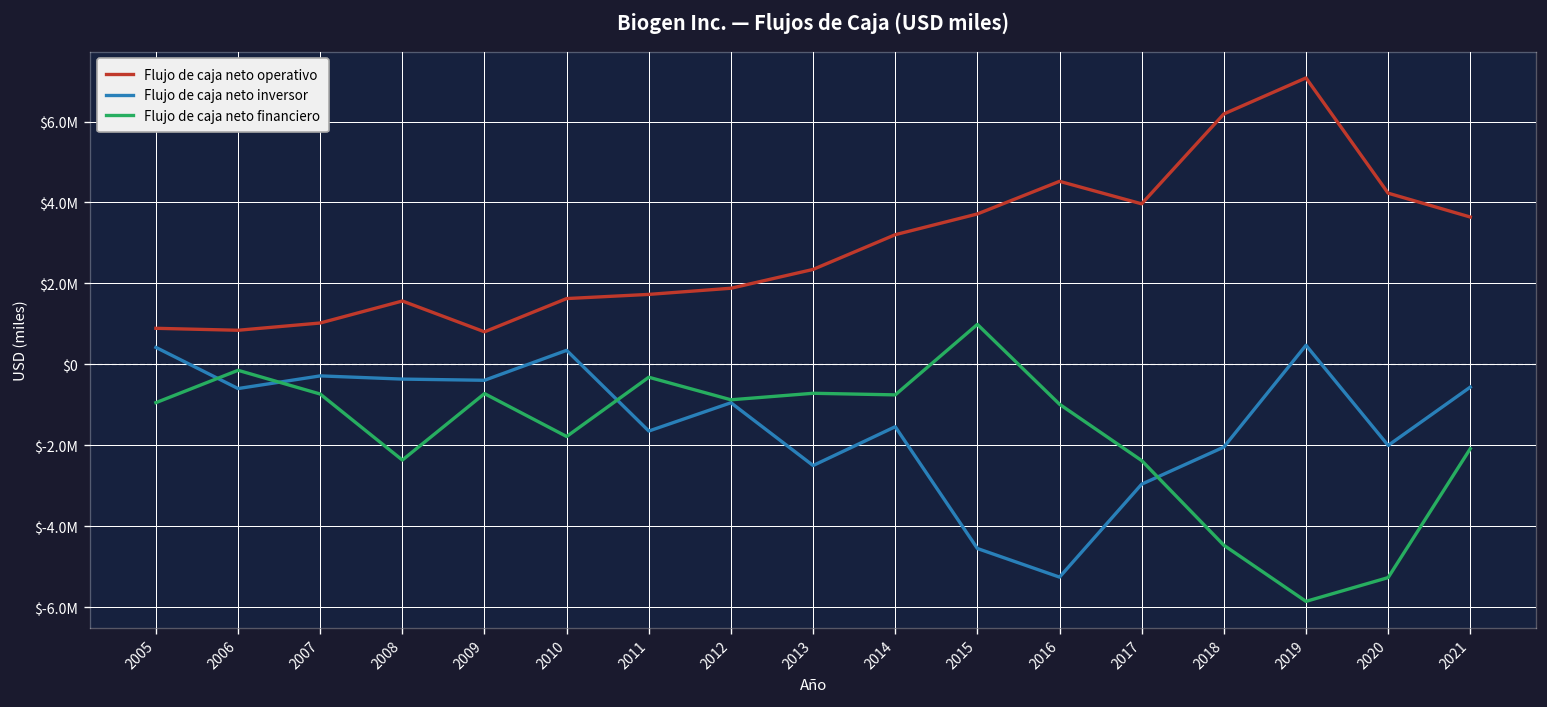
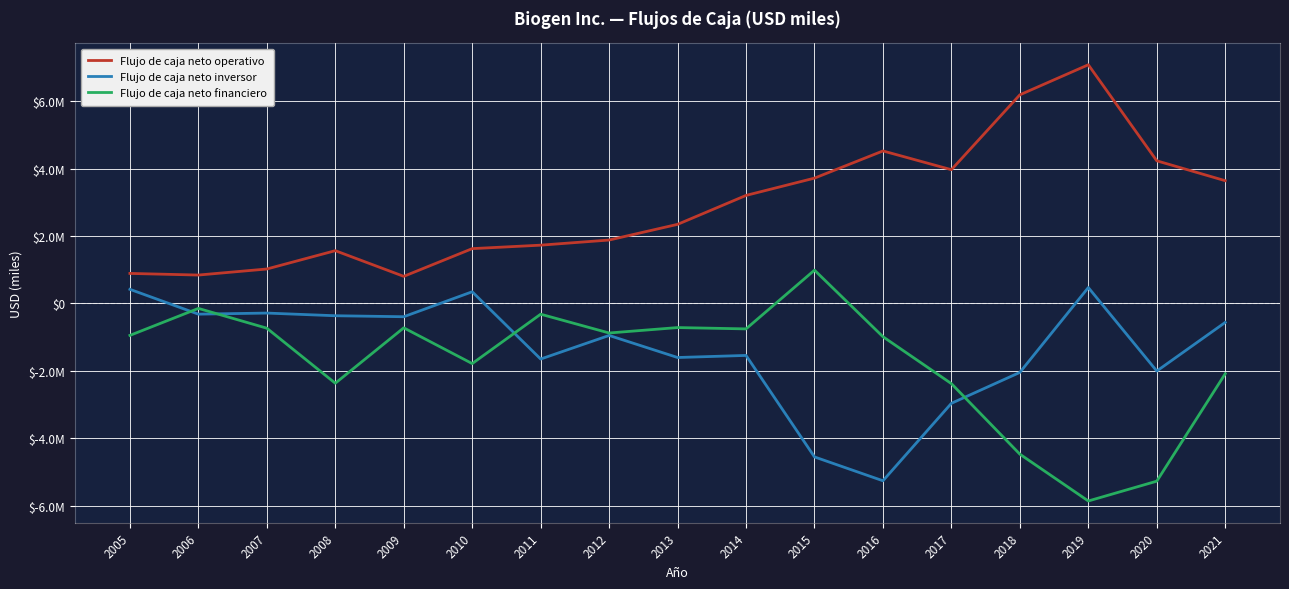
Flujo de caja neto inversor, 2006: $-600000 -> $-300000
Flujo de caja neto inversor, 2013: $-2500000 -> $-1600000
